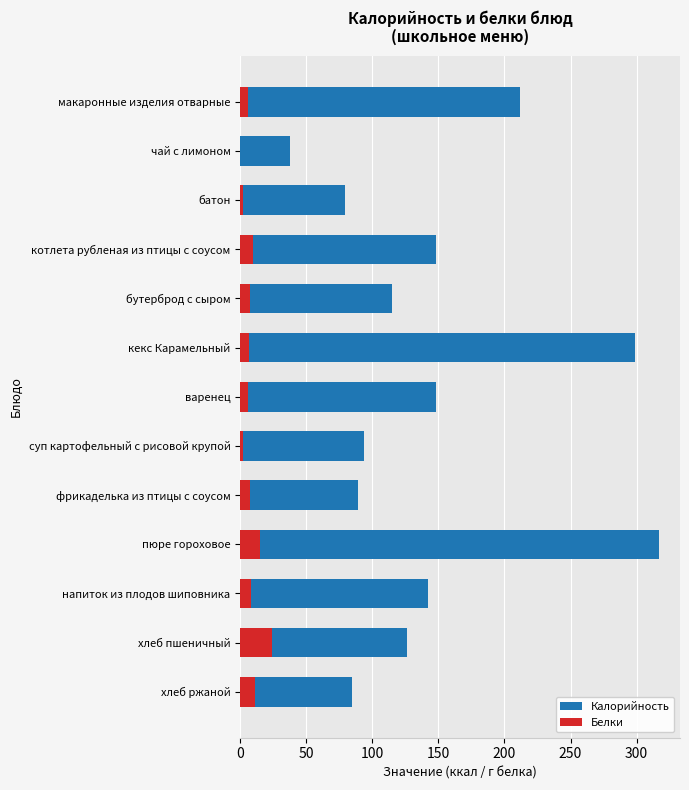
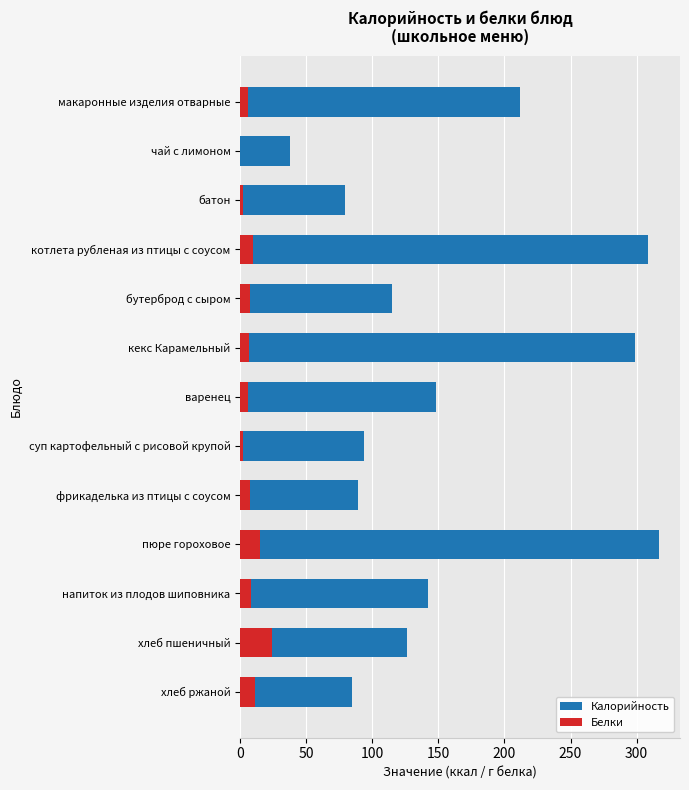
Калорийность, котлета рубленая из птицы с соусом: 148 -> 309
